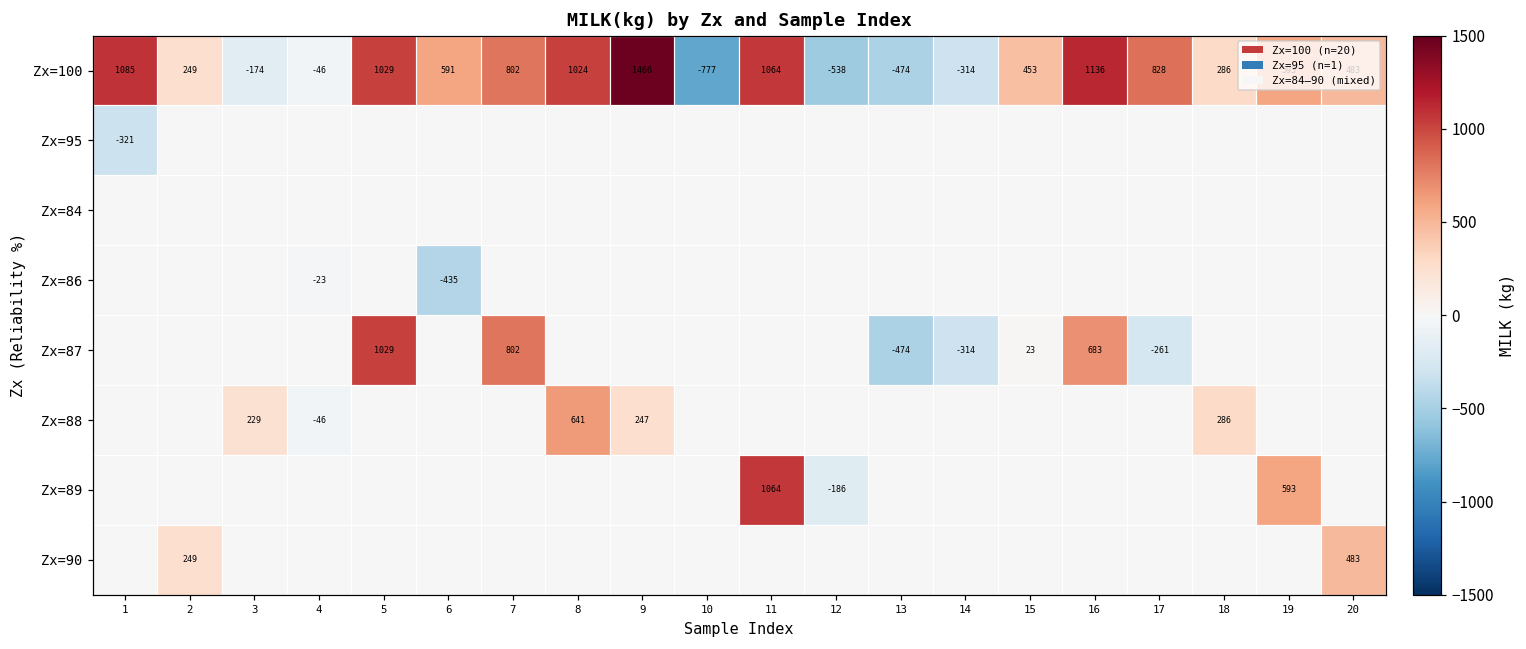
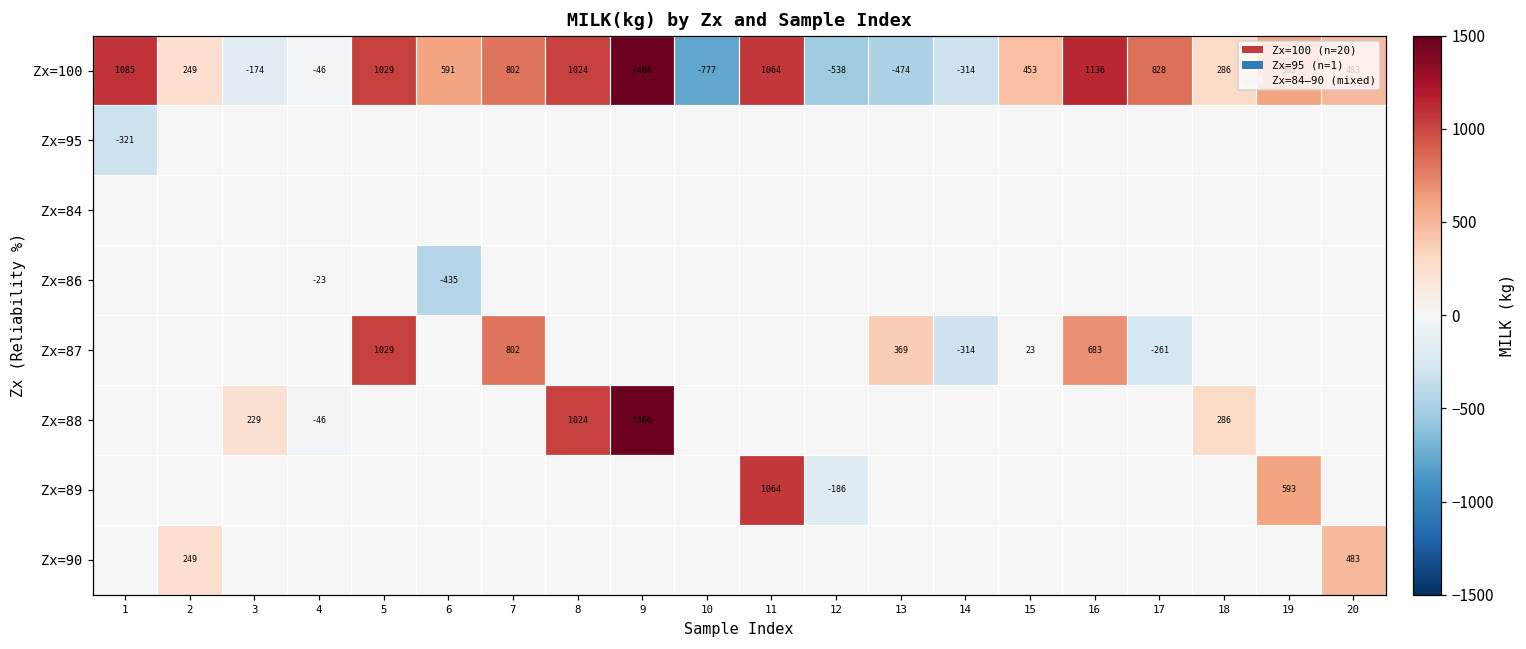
Zx=87, 13: -474 -> 369
Zx=88, 8: 641 -> 1024
Zx=88, 9: 247 -> 1466
